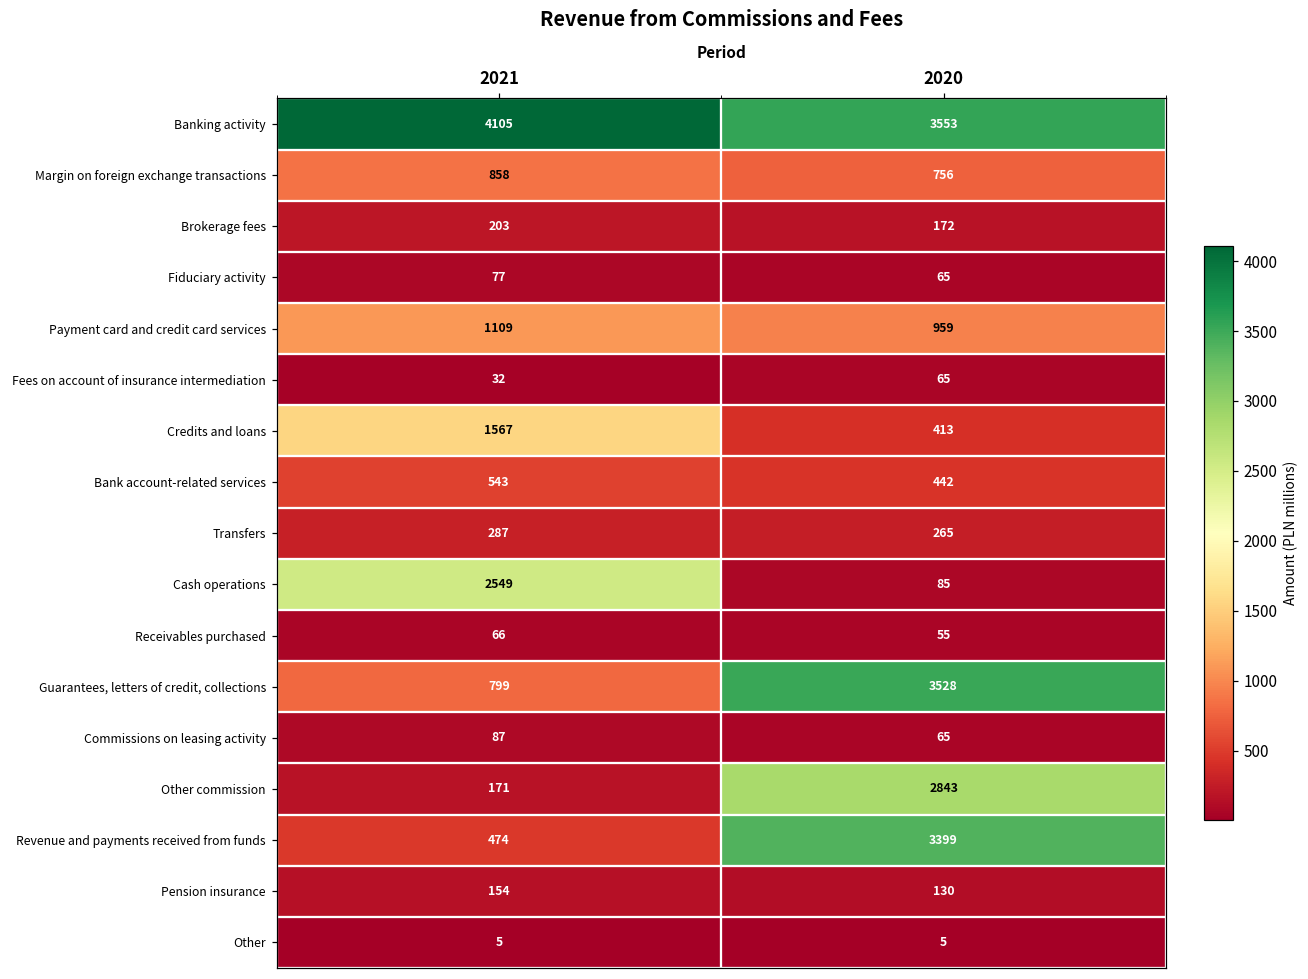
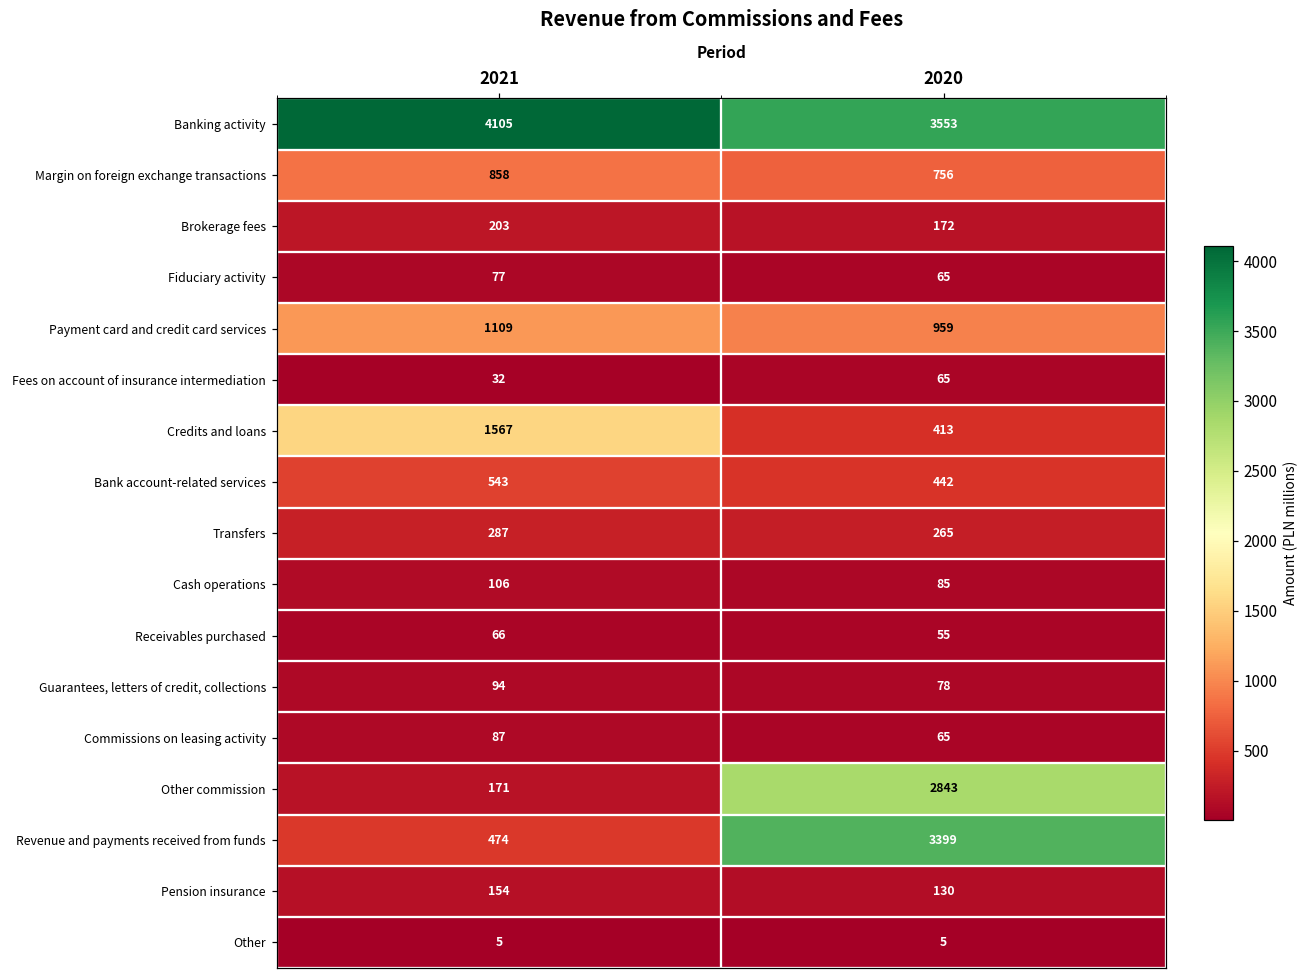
Cash operations, 2021: 2549 -> 106
Guarantees, letters of credit, collections, 2021: 799 -> 94
Guarantees, letters of credit, collections, 2020: 3528 -> 78
